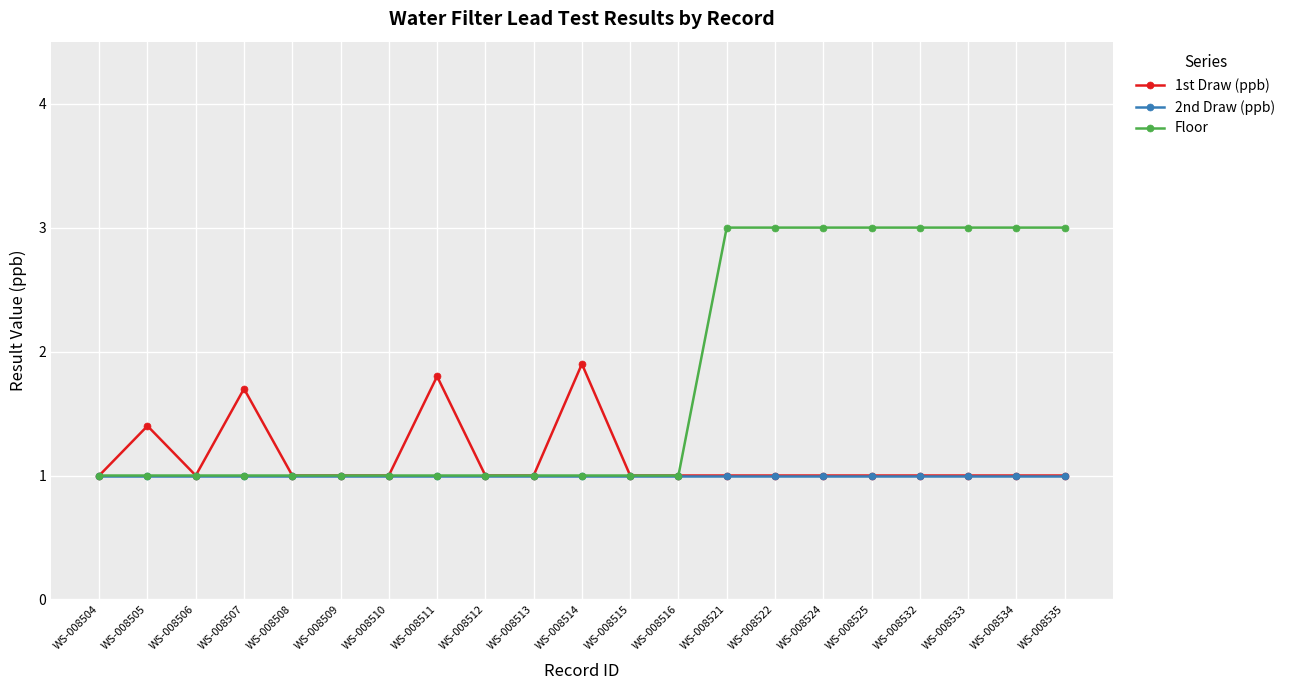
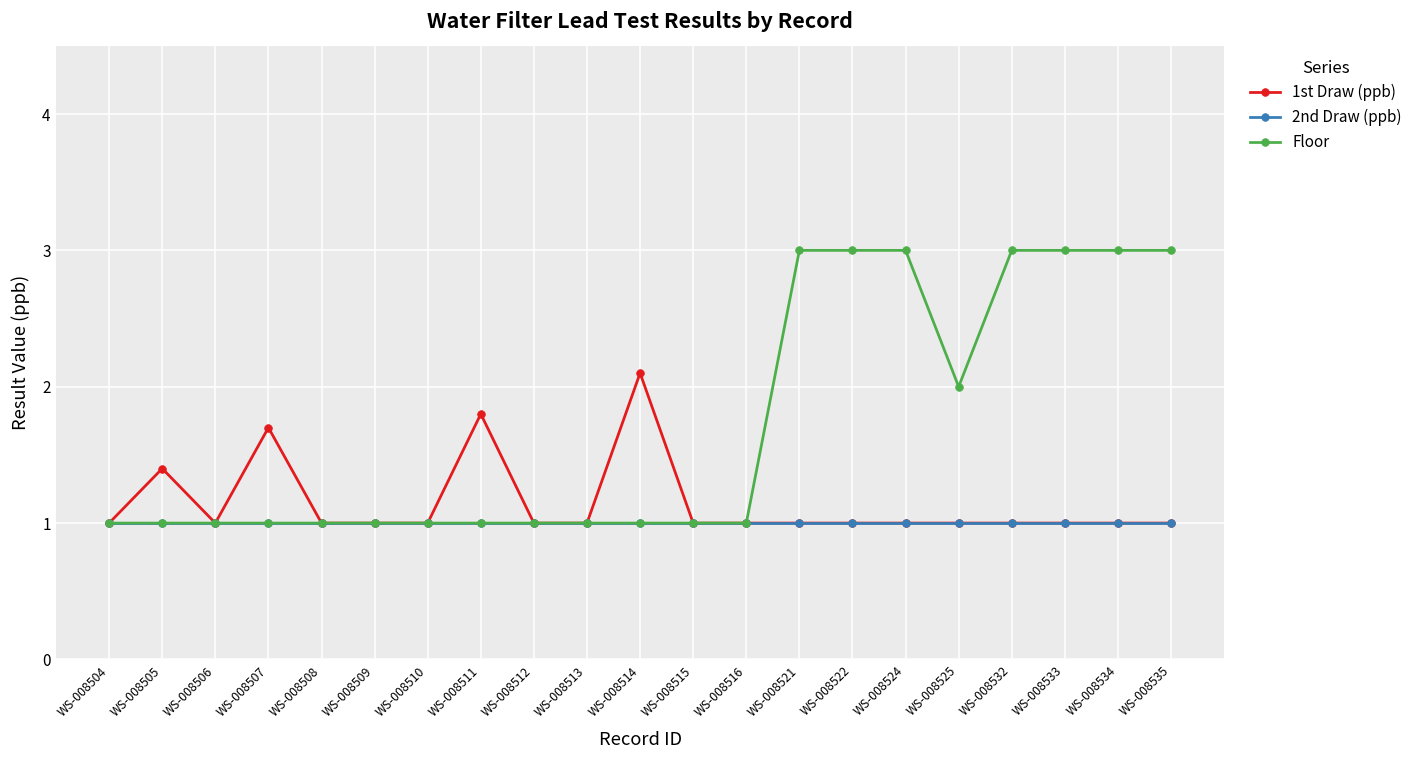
1st Draw (ppb), WS-008514: 1.9 -> 2.1
Floor, WS-008525: 3 -> 2
